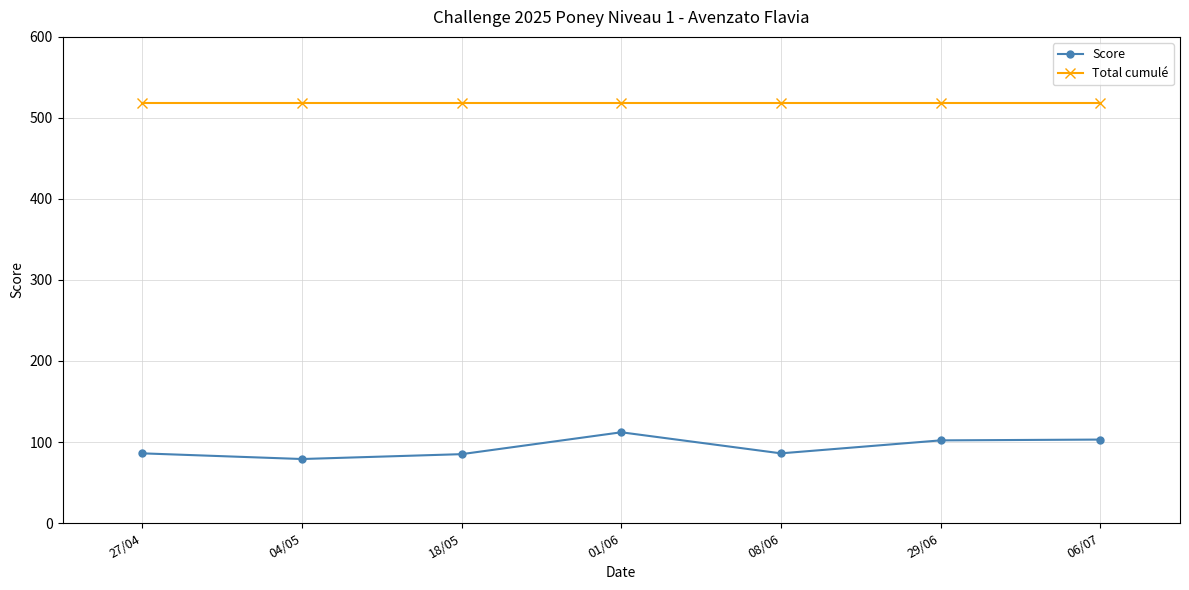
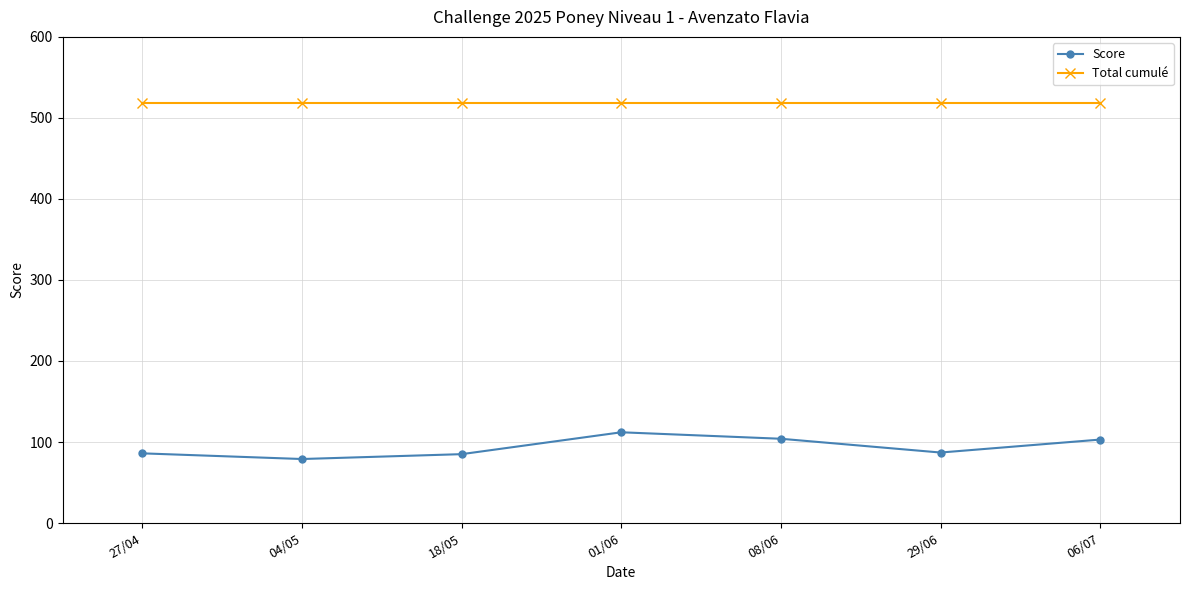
Score, 08/06: 90 -> 100
Score, 29/06: 100 -> 90
